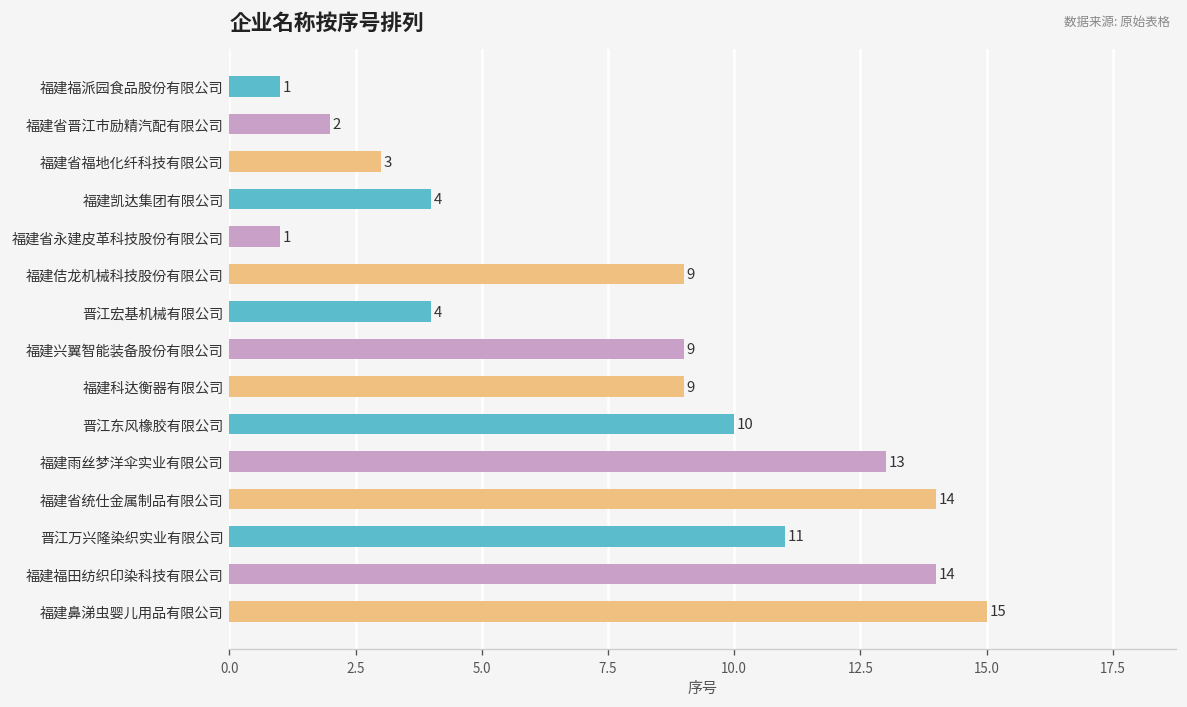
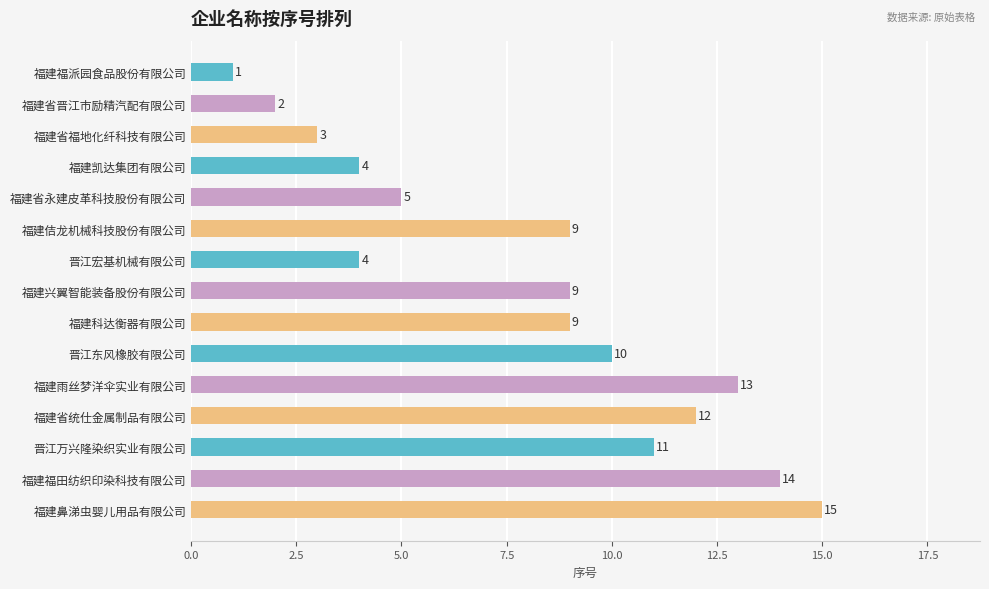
福建省永建皮革科技股份有限公司: 1 -> 5
福建省统仕金属制品有限公司: 14 -> 12
